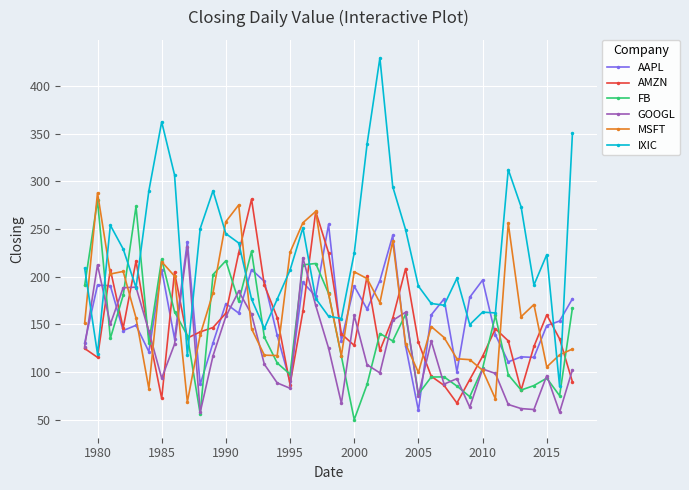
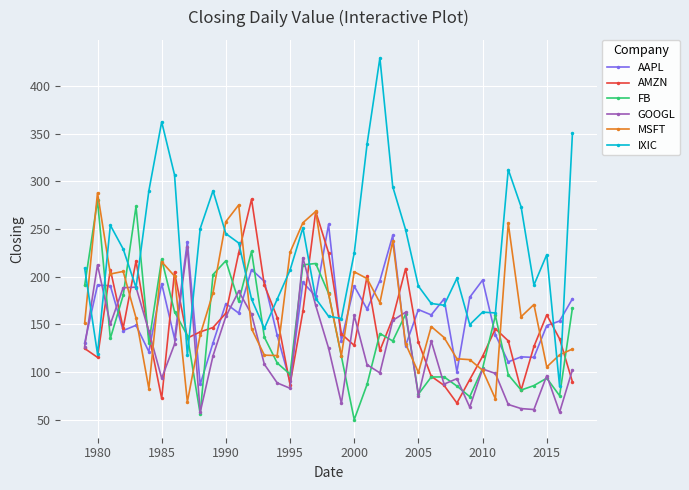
AAPL, 1985: 210 -> 190
AAPL, 2005: 60 -> 170
